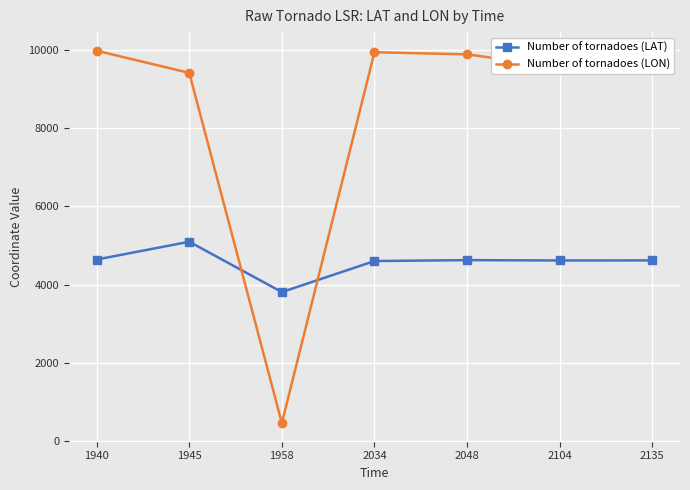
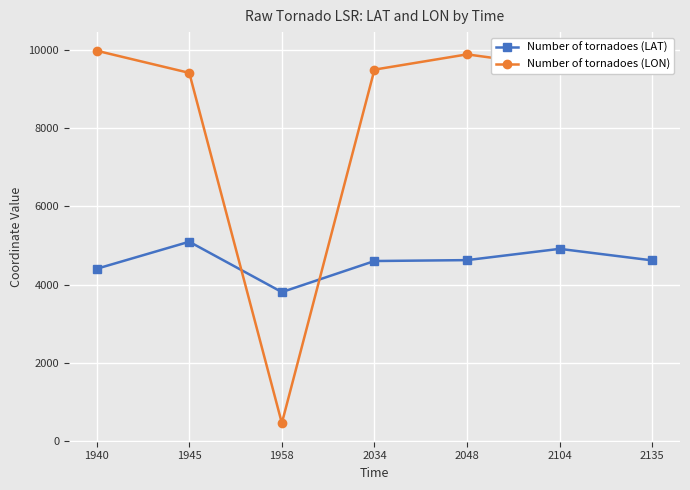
Number of tornadoes (LAT), 1940: 4600 -> 4400
Number of tornadoes (LON), 2034: 9900 -> 9500
Number of tornadoes (LAT), 2104: 4600 -> 4900
